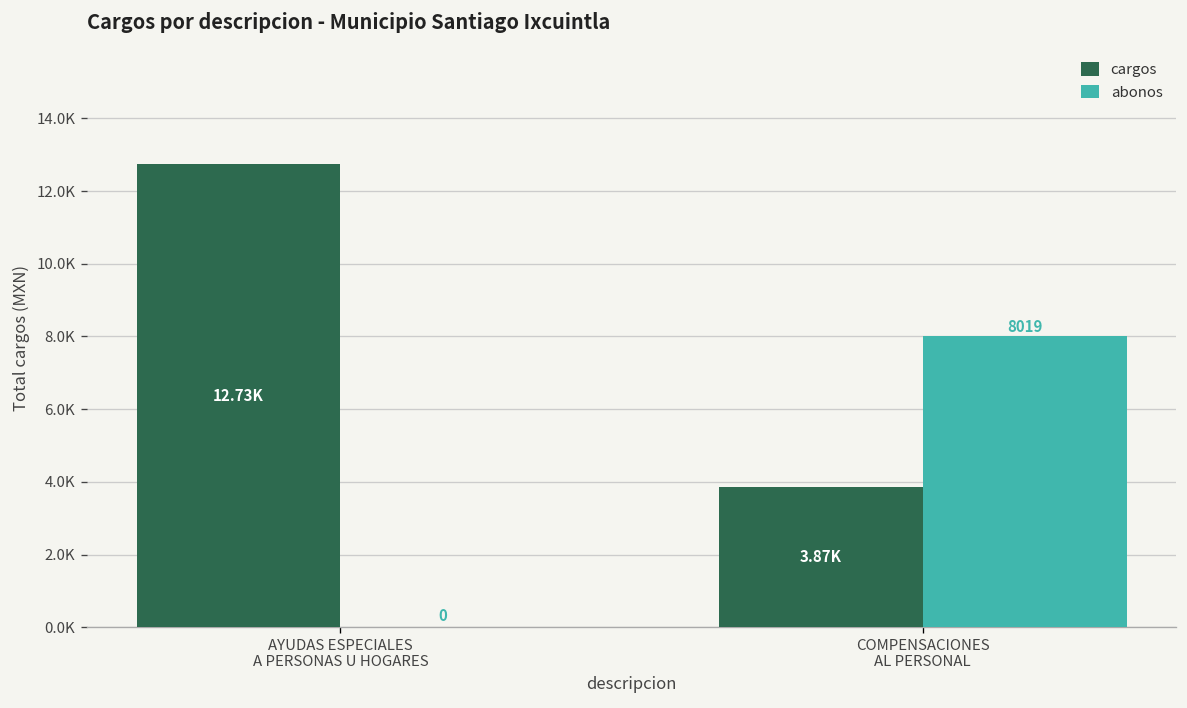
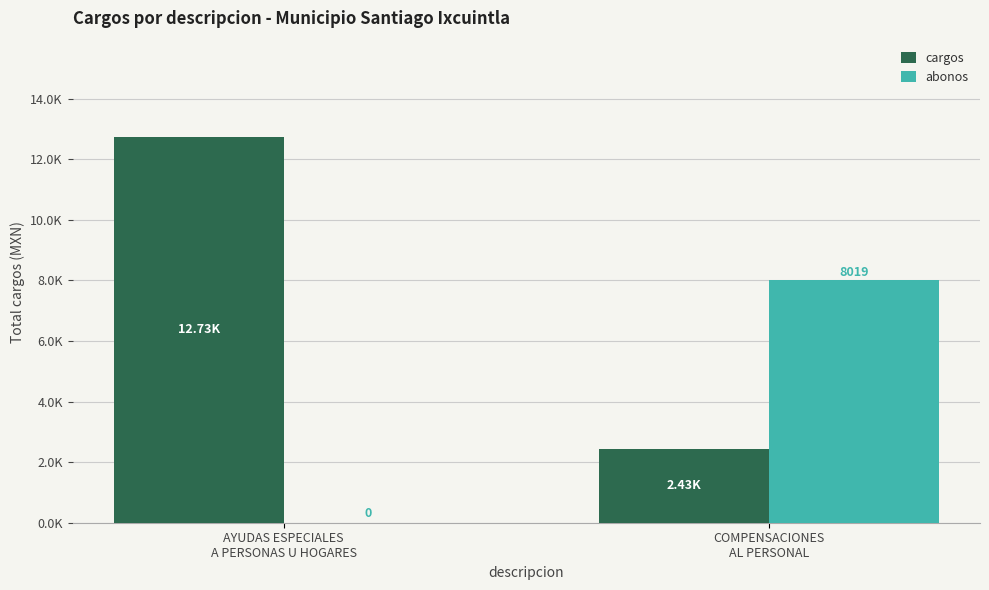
cargos, COMPENSACIONES AL PERSONAL: 3.87K -> 2.43K
